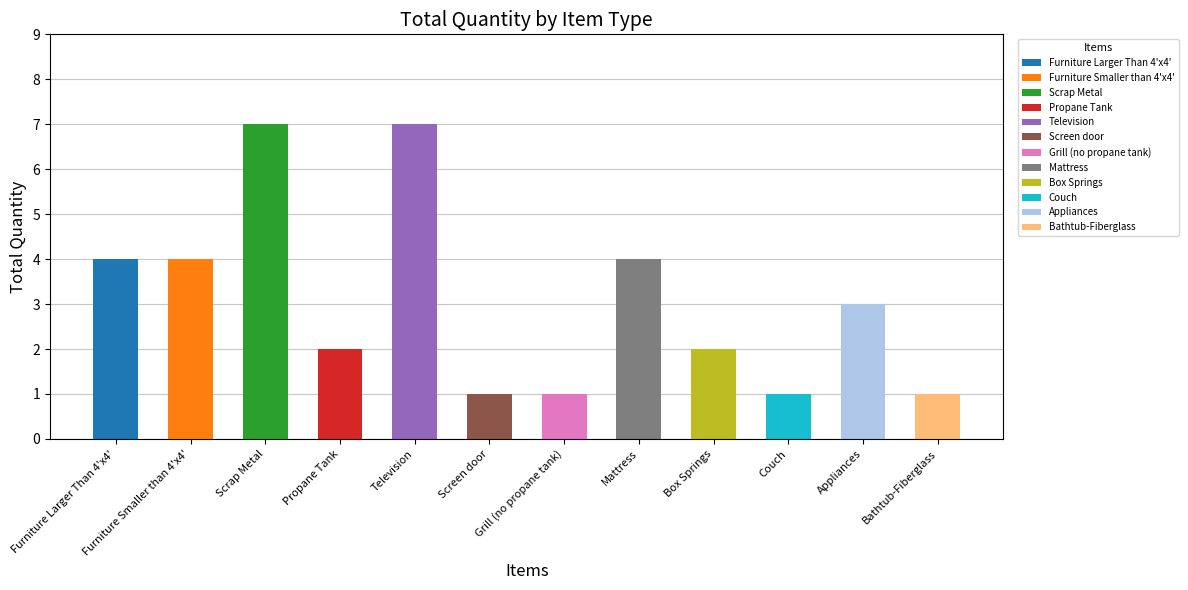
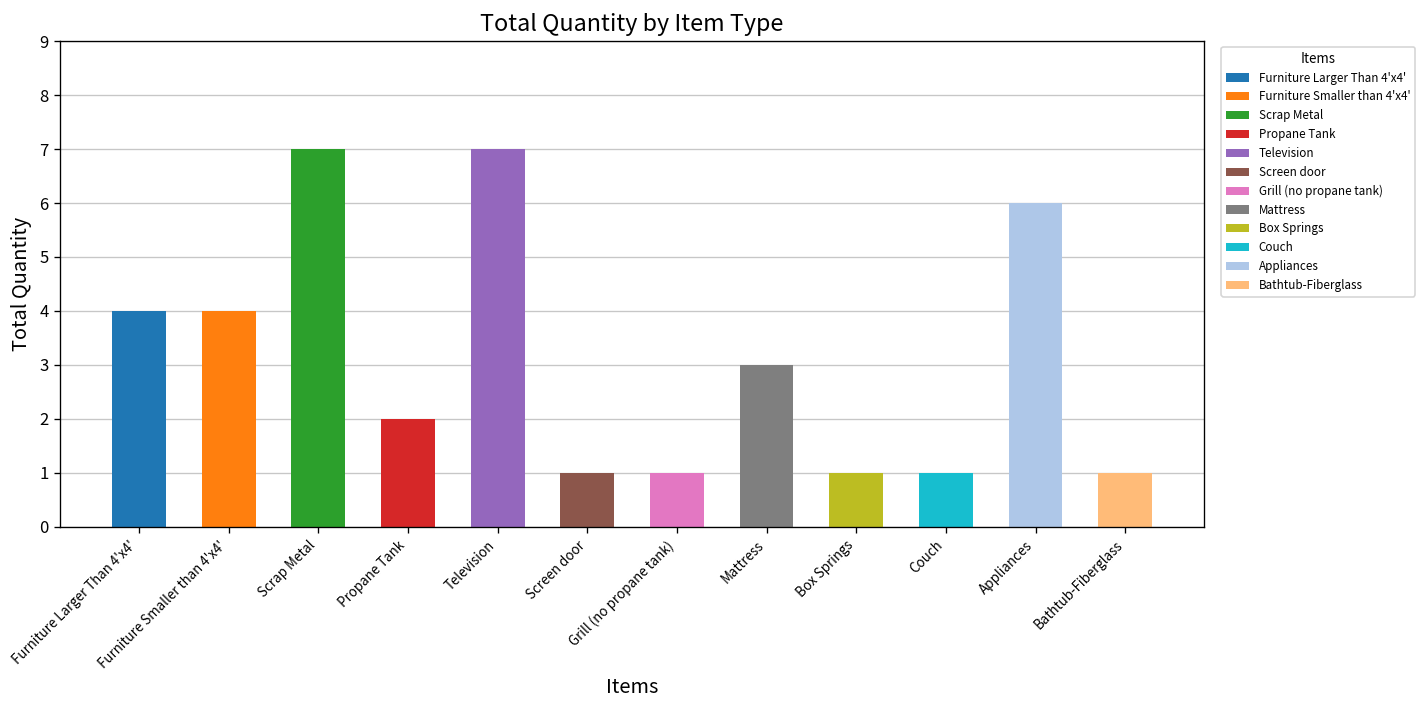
Mattress: 4 -> 3
Box Springs: 2 -> 1
Appliances: 3 -> 6
